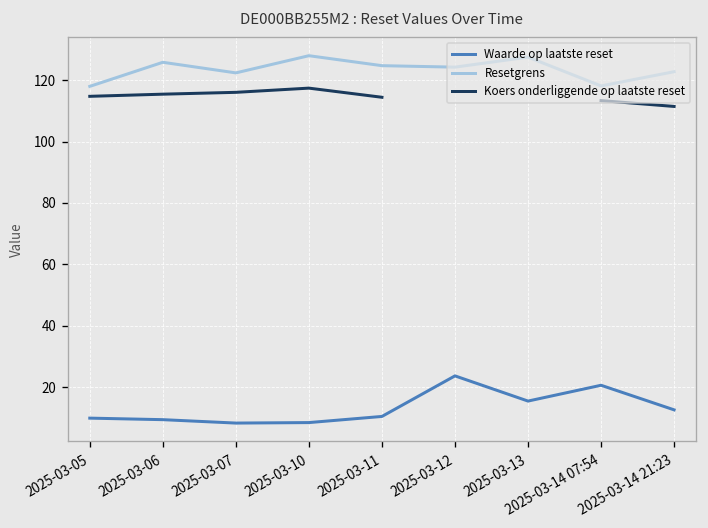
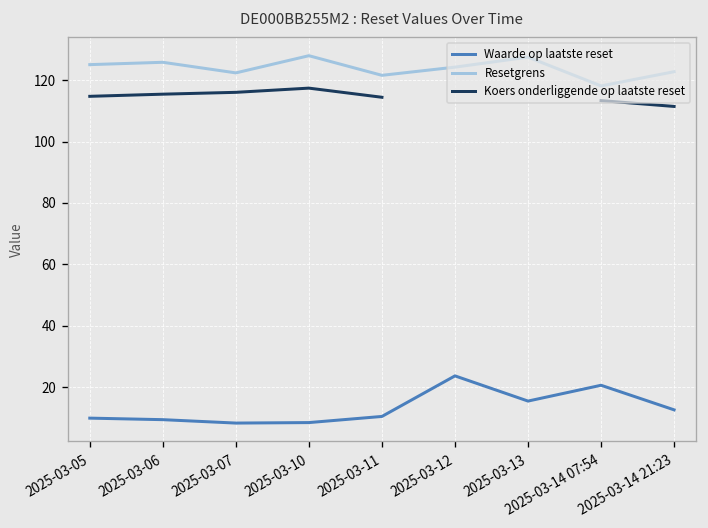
Resetgrens, 2025-03-05: 118 -> 125
Resetgrens, 2025-03-11: 125 -> 122
